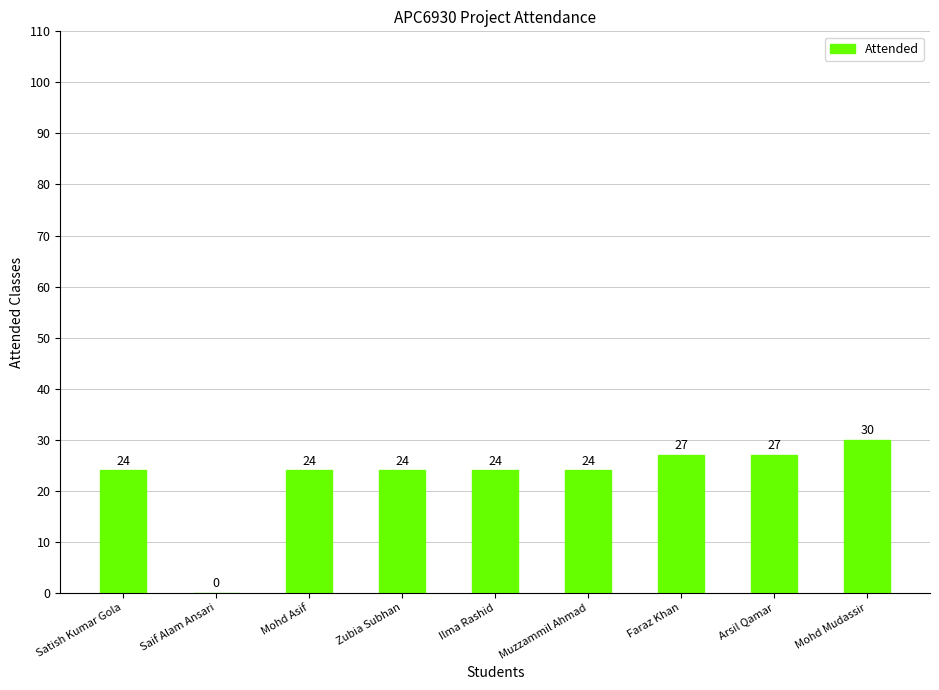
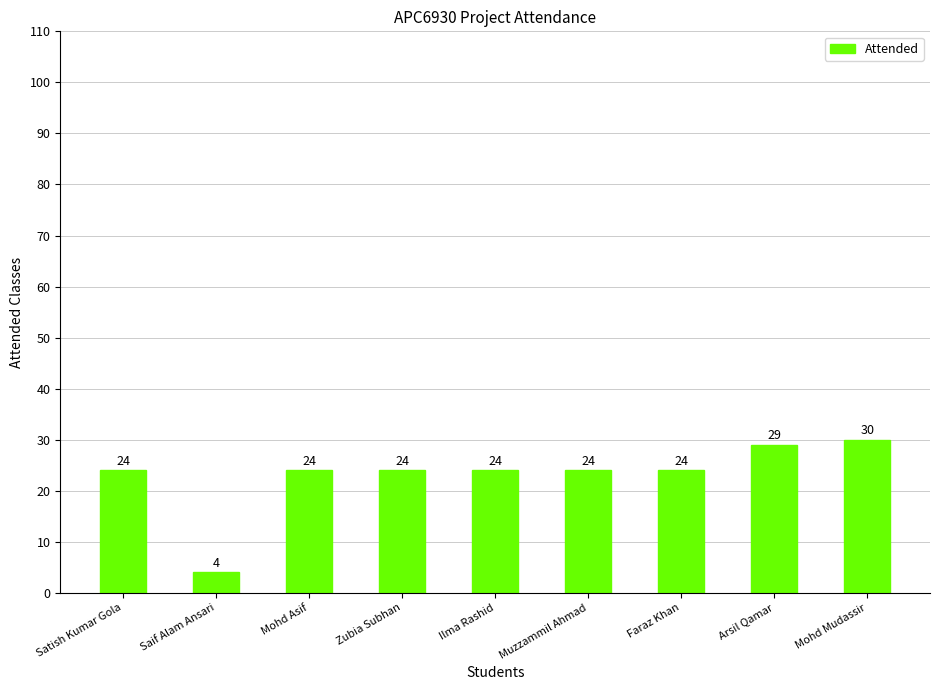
Saif Alam Ansari: 0 -> 4
Faraz Khan: 27 -> 24
Arsil Qamar: 27 -> 29
